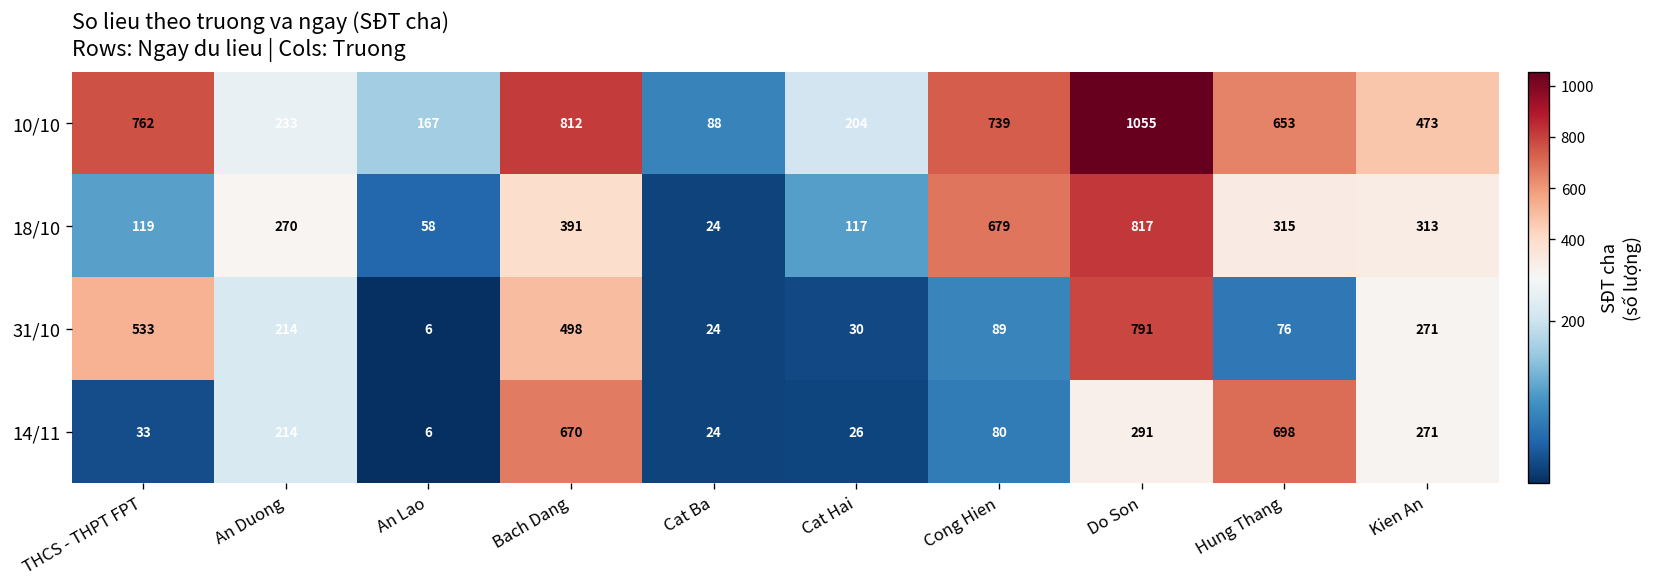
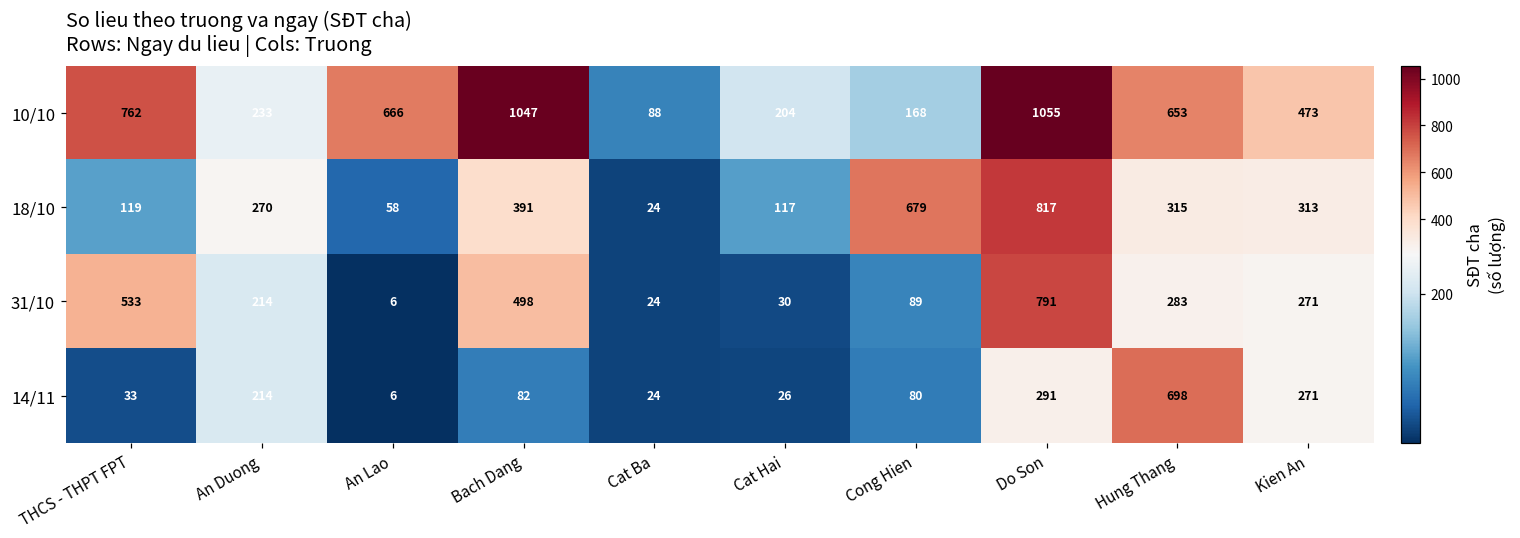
10/10, An Lao: 167 -> 666
10/10, Bach Dang: 812 -> 1047
10/10, Cong Hien: 739 -> 168
31/10, Hung Thang: 76 -> 283
14/11, Bach Dang: 670 -> 82
